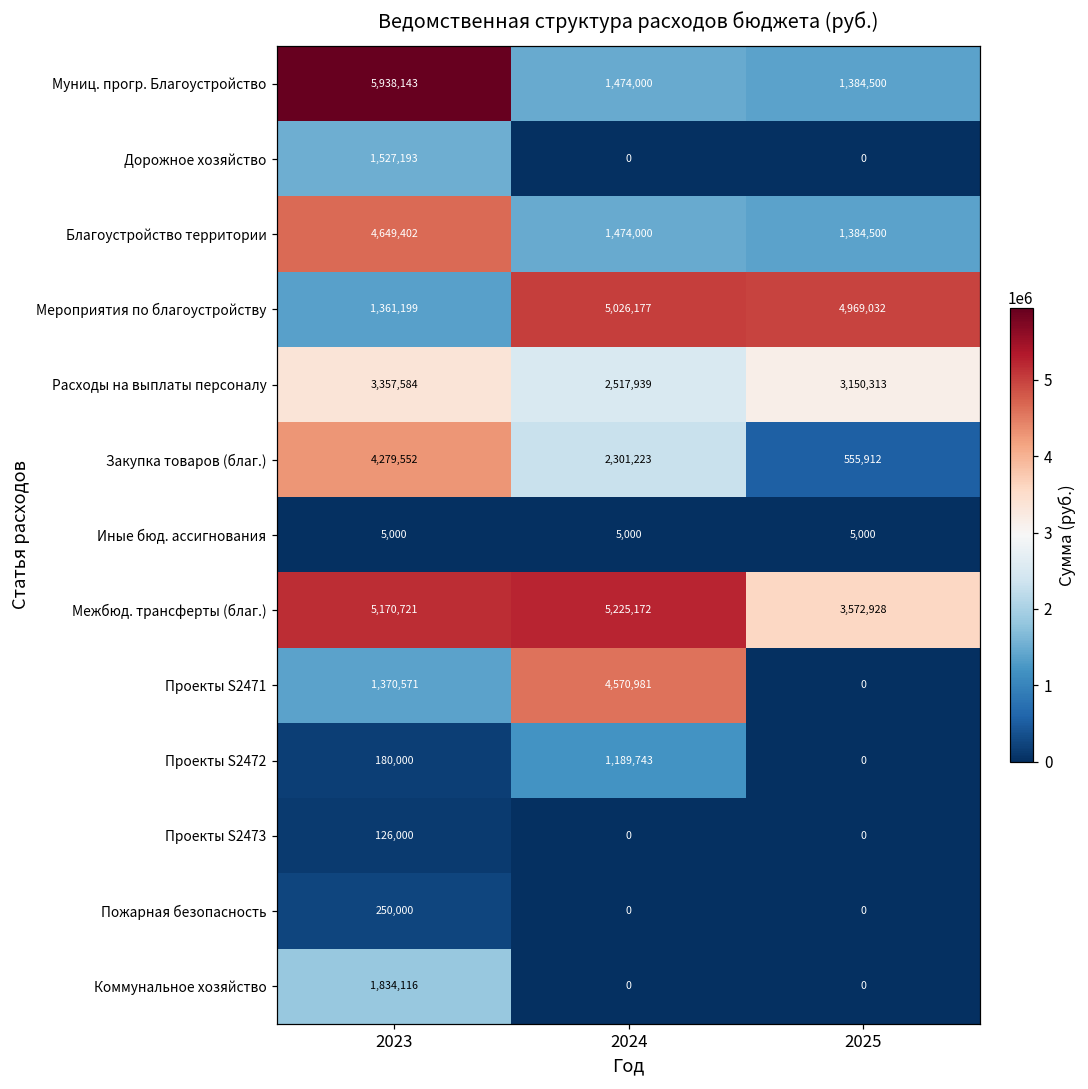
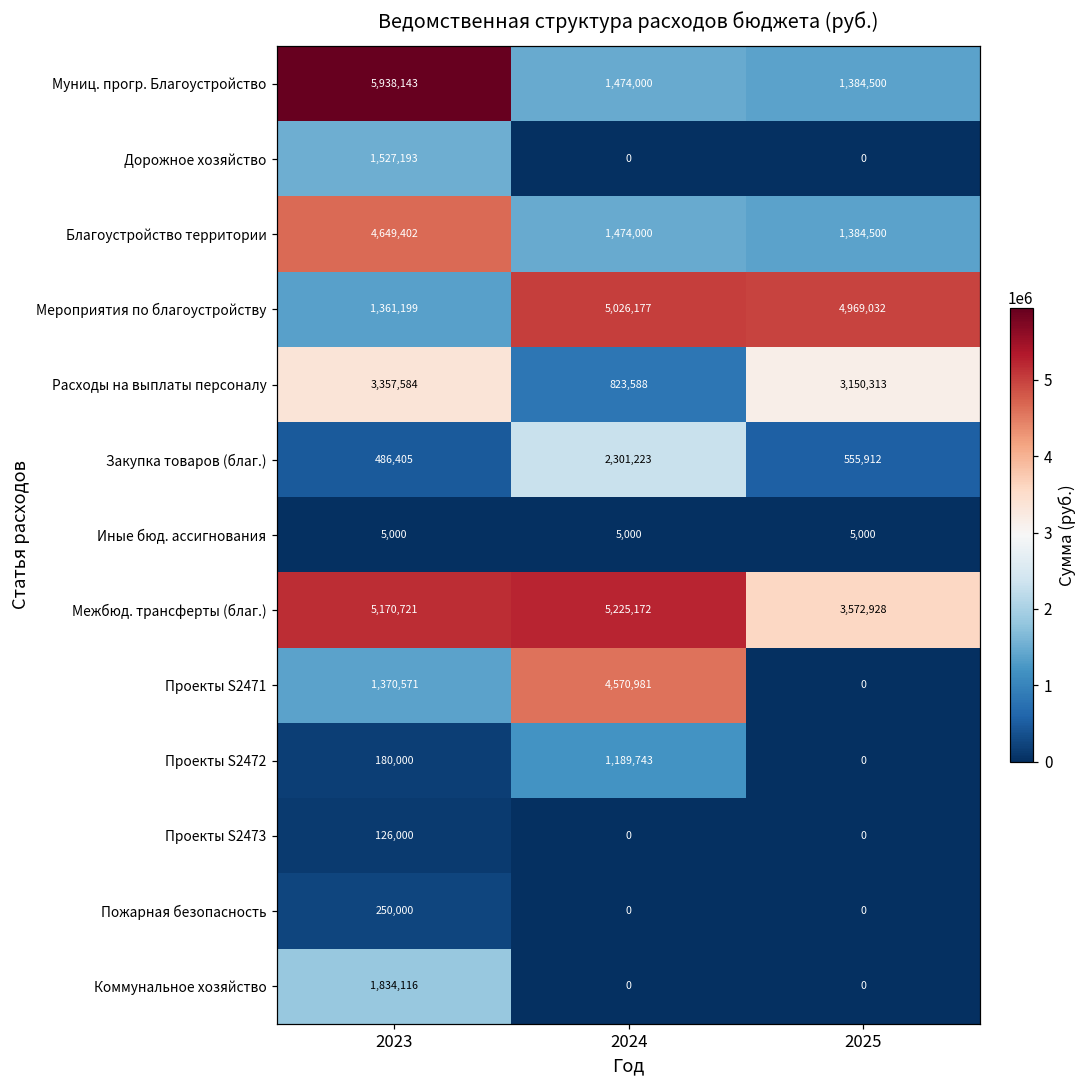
Расходы на выплаты персоналу, 2024: 2,517,939 -> 823,588
Закупка товаров (благ.), 2023: 4,279,552 -> 486,405
